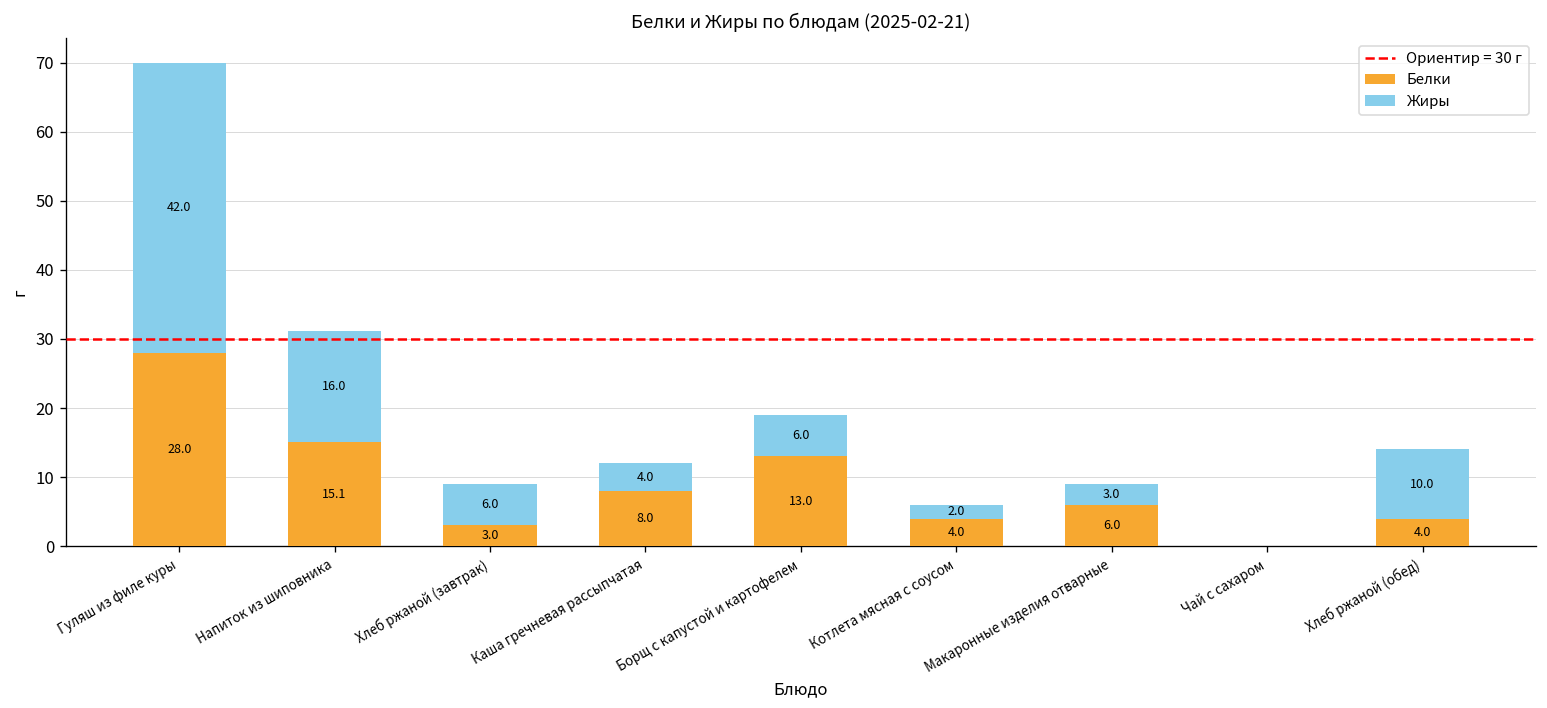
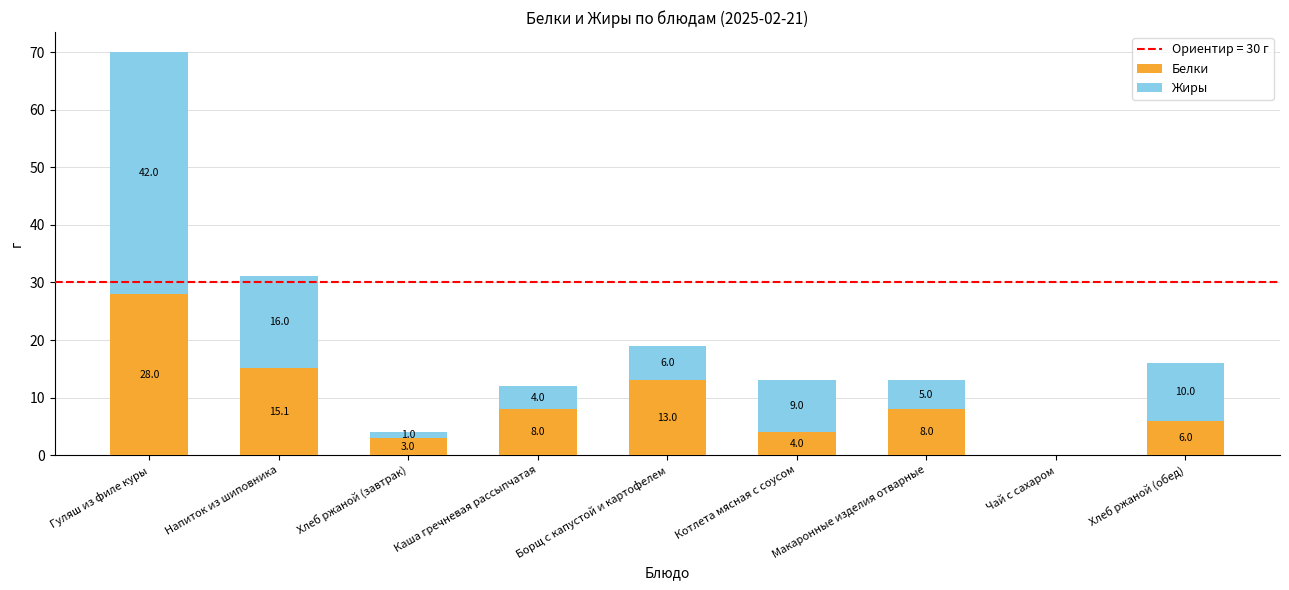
Жиры, Хлеб ржаной (завтрак): 6.0 -> 1.0
Жиры, Котлета мясная с соусом: 2.0 -> 9.0
Белки, Макаронные изделия отварные: 6.0 -> 8.0
Жиры, Макаронные изделия отварные: 3.0 -> 5.0
Белки, Хлеб ржаной (обед): 4.0 -> 6.0
